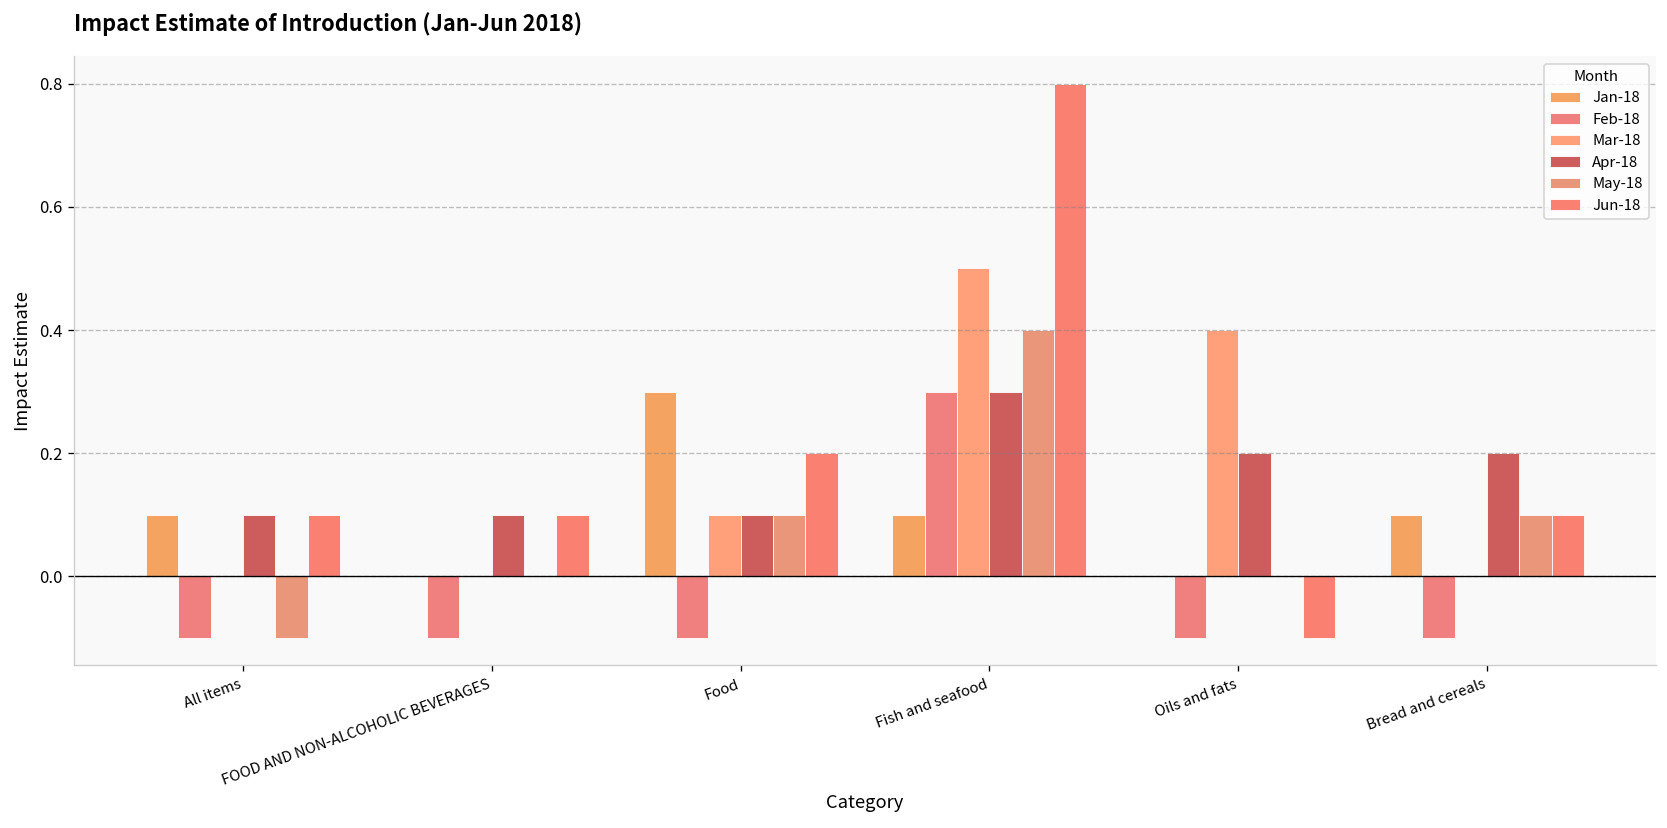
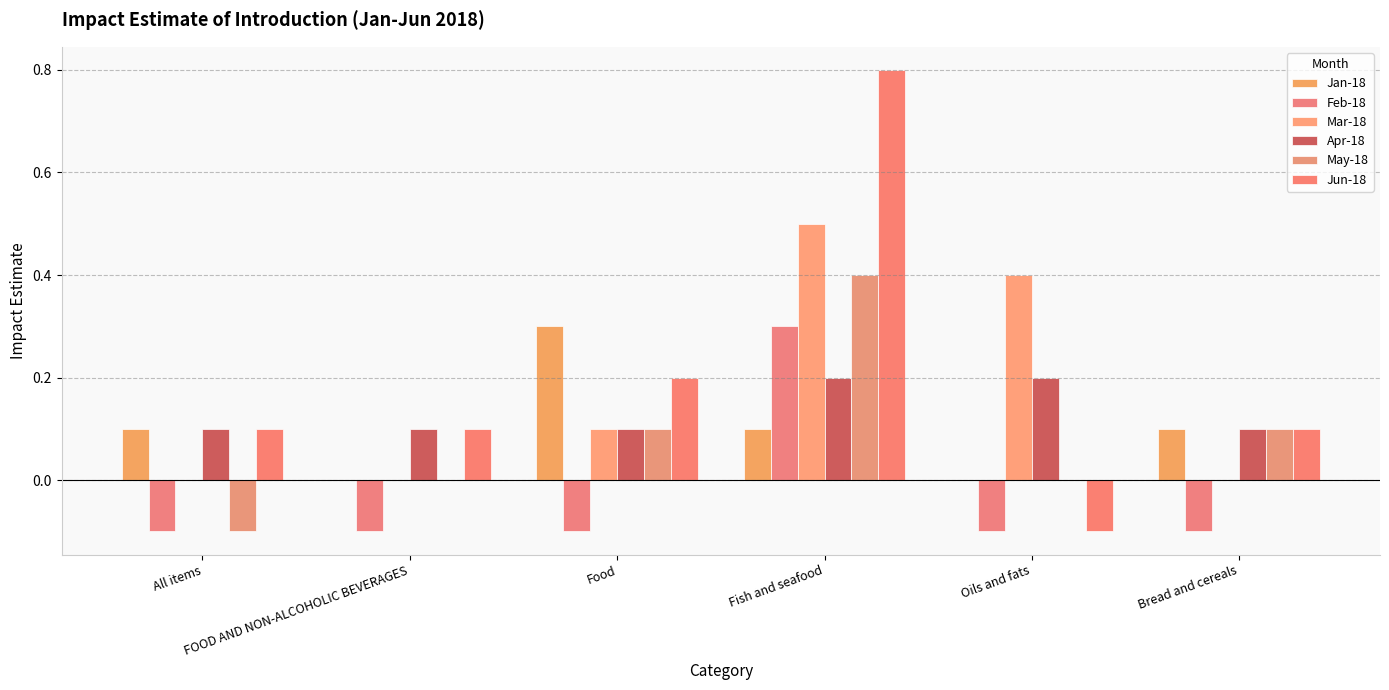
Apr-18, Fish and seafood: 0.3 -> 0.2
Apr-18, Bread and cereals: 0.2 -> 0.1
